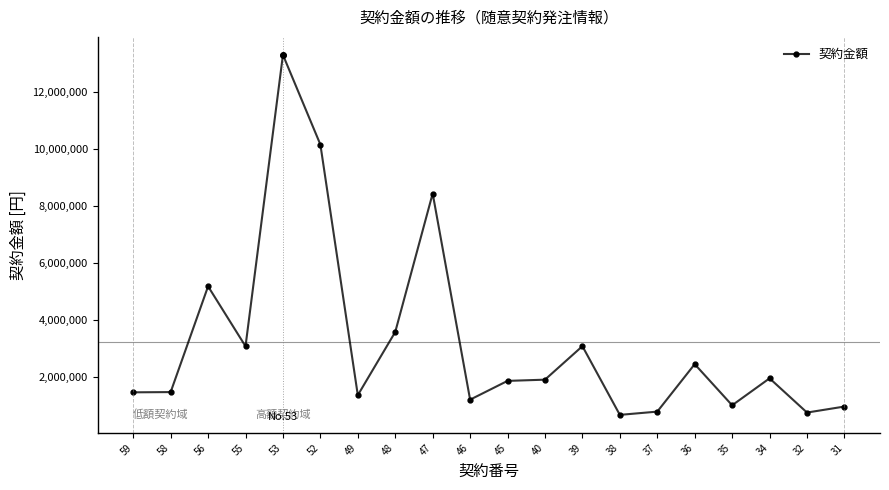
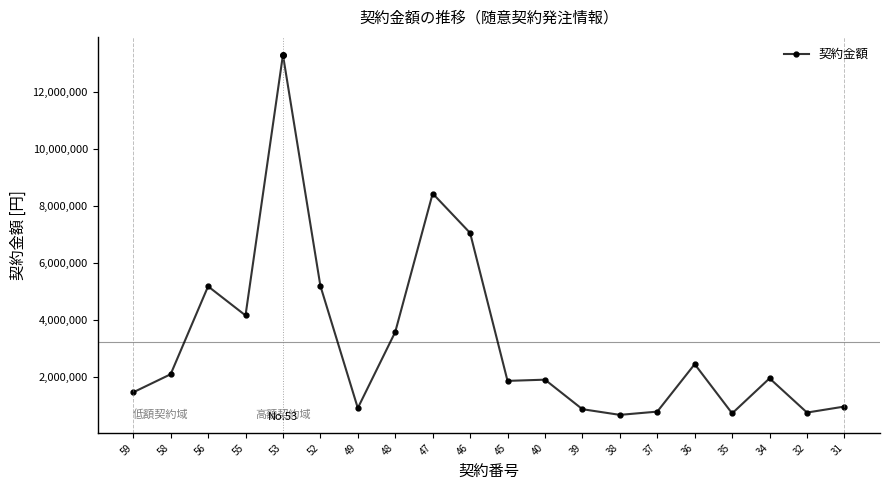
契約金額, 58: 1,500,000 -> 2,100,000
契約金額, 55: 3,100,000 -> 4,200,000
契約金額, 52: 10,200,000 -> 5,200,000
契約金額, 49: 1,400,000 -> 900,000
契約金額, 46: 1,200,000 -> 7,000,000
契約金額, 39: 3,100,000 -> 900,000
契約金額, 35: 1,000,000 -> 700,000
